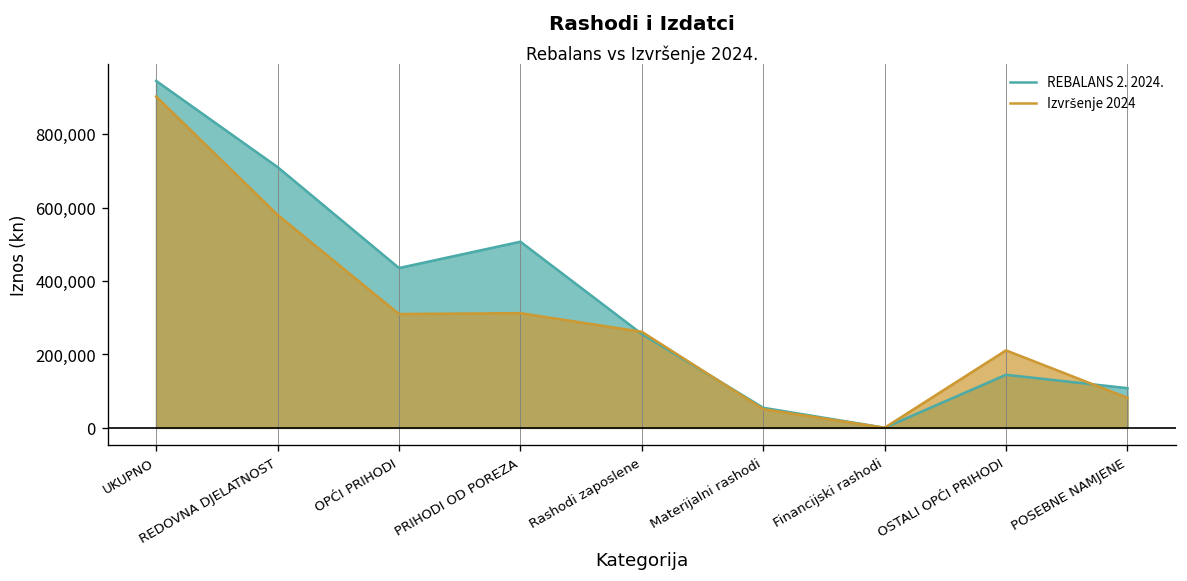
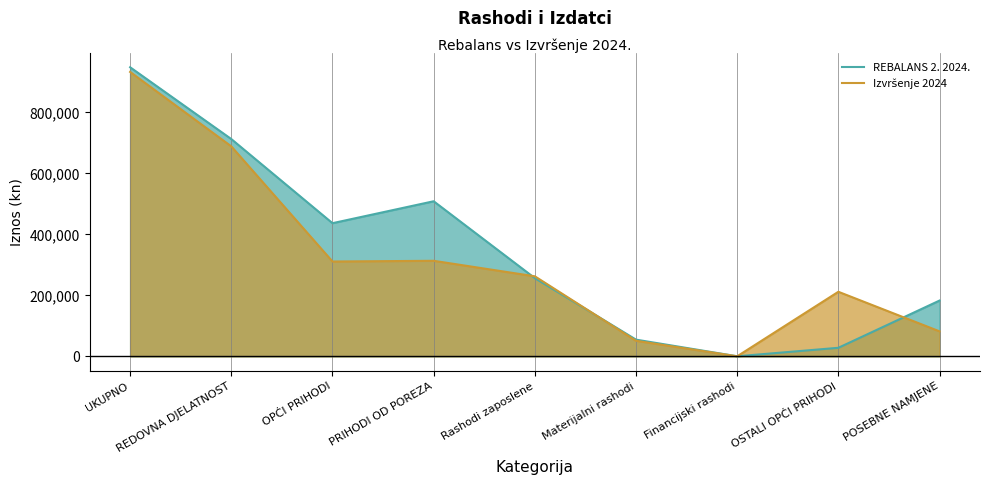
Izvršenje 2024, UKUPNO: 900,000 -> 930,000
Izvršenje 2024, REDOVNA DJELATNOST: 580,000 -> 690,000
REBALANS 2. 2024., OSTALI OPĆI PRIHODI: 140,000 -> 30,000
REBALANS 2. 2024., POSEBNE NAMJENE: 110,000 -> 180,000
